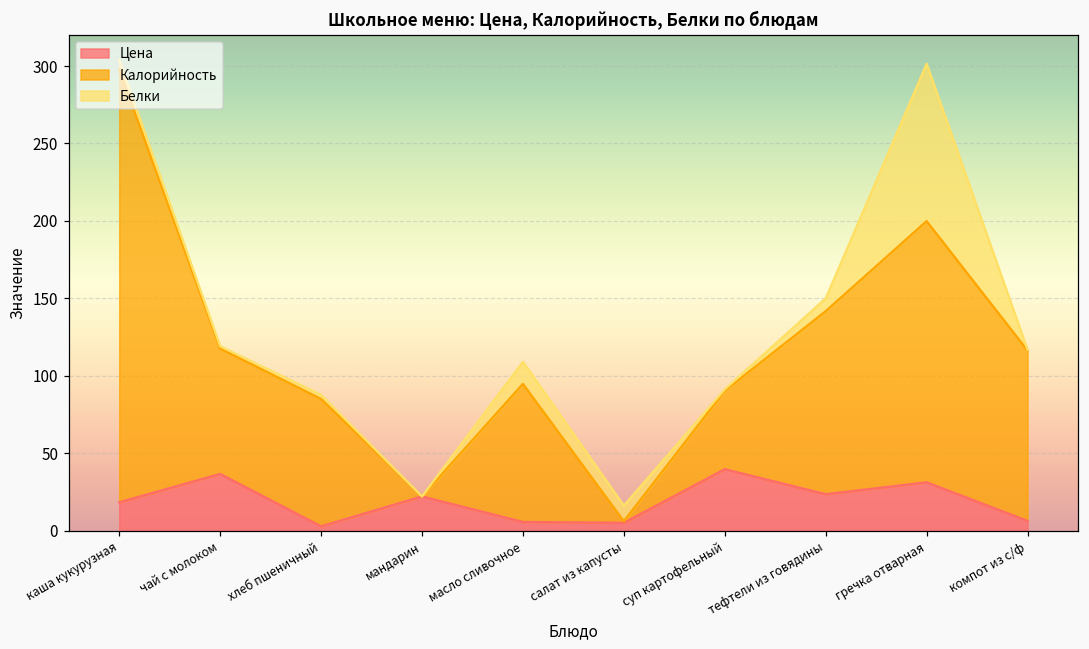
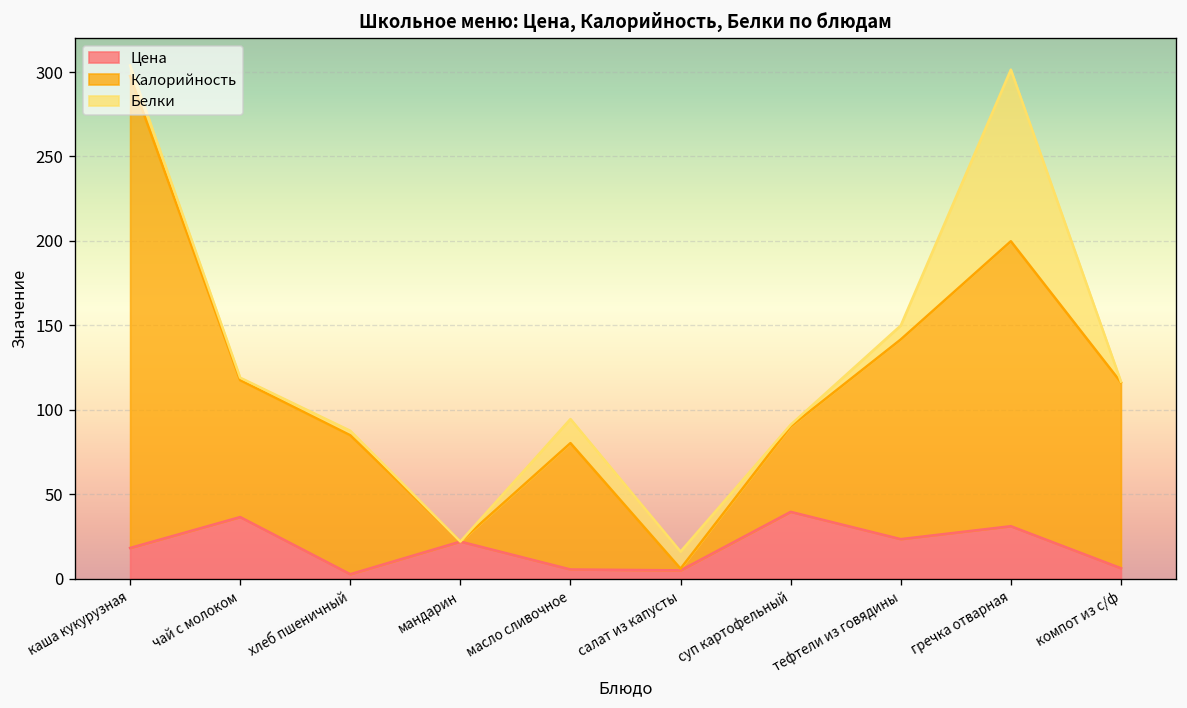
Калорийность, масло сливочное: 89 -> 75
